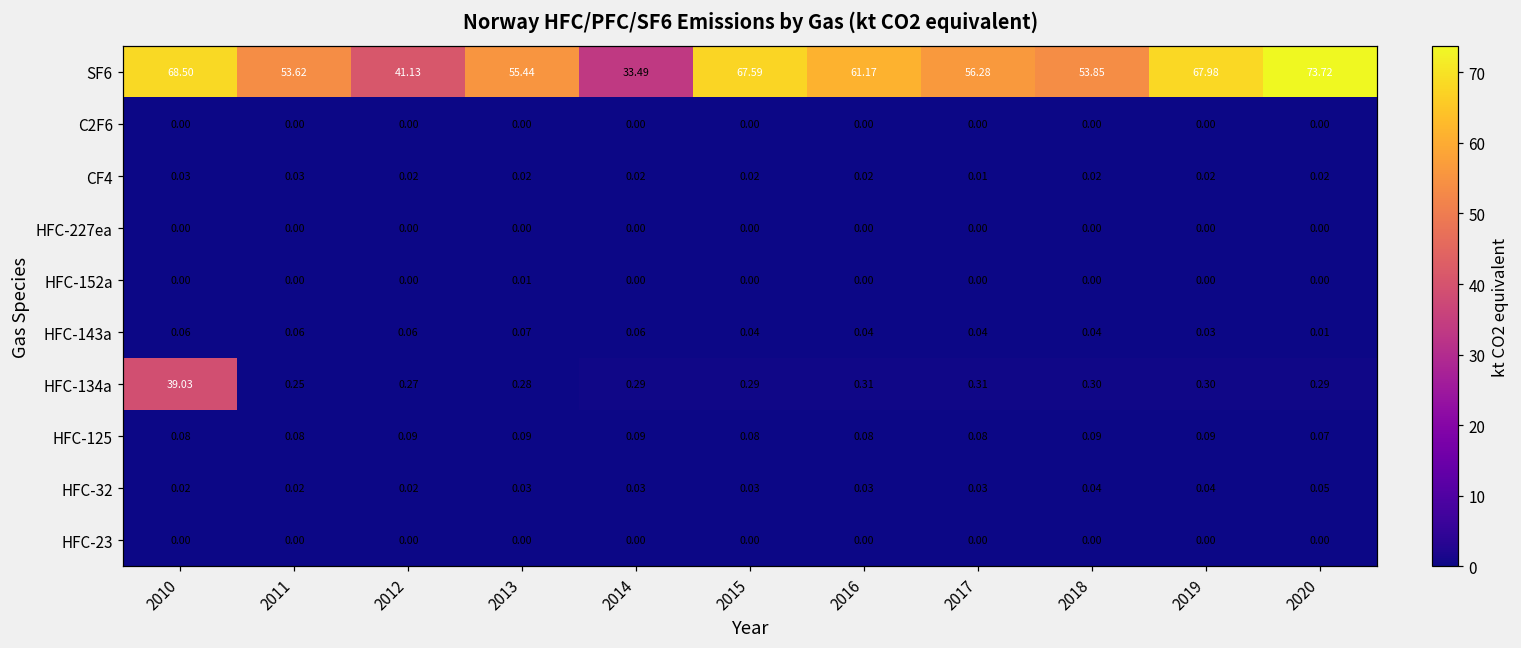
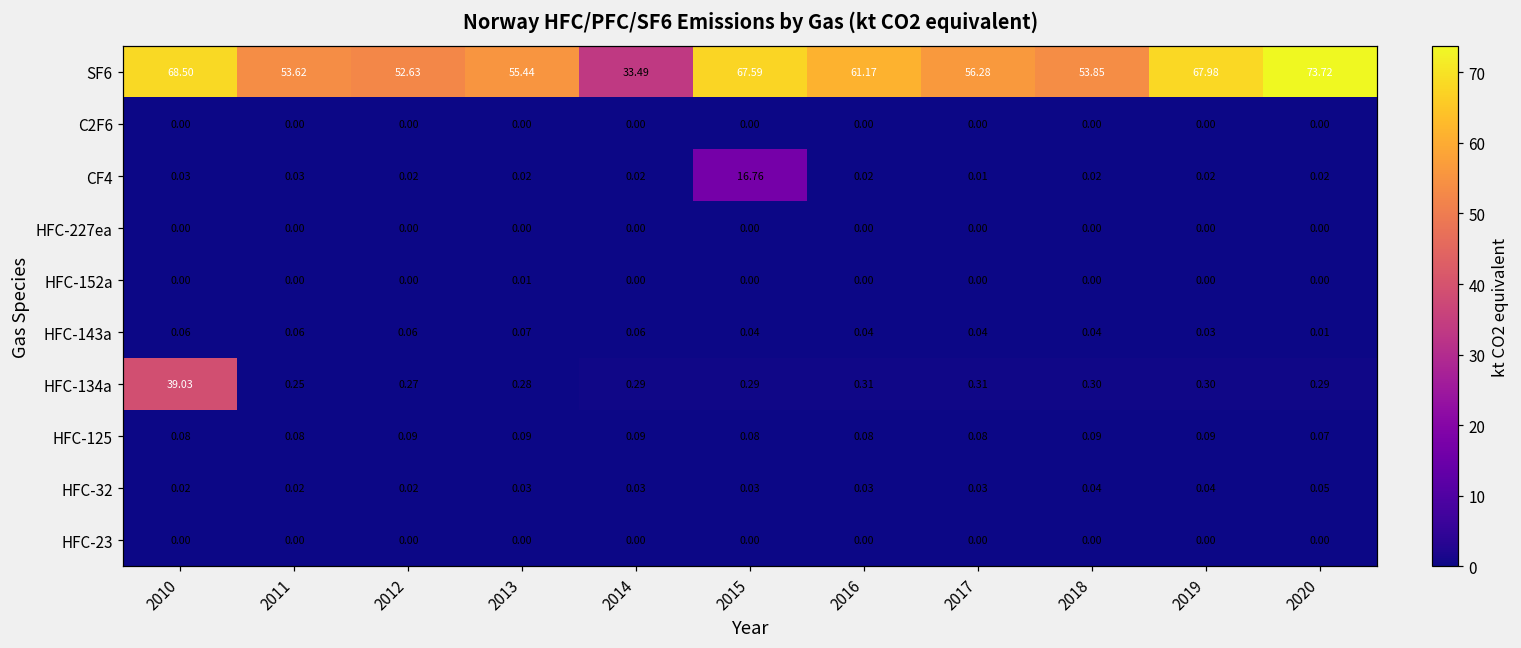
SF6, 2012: 41.13 -> 52.63
CF4, 2015: 0.02 -> 16.76
